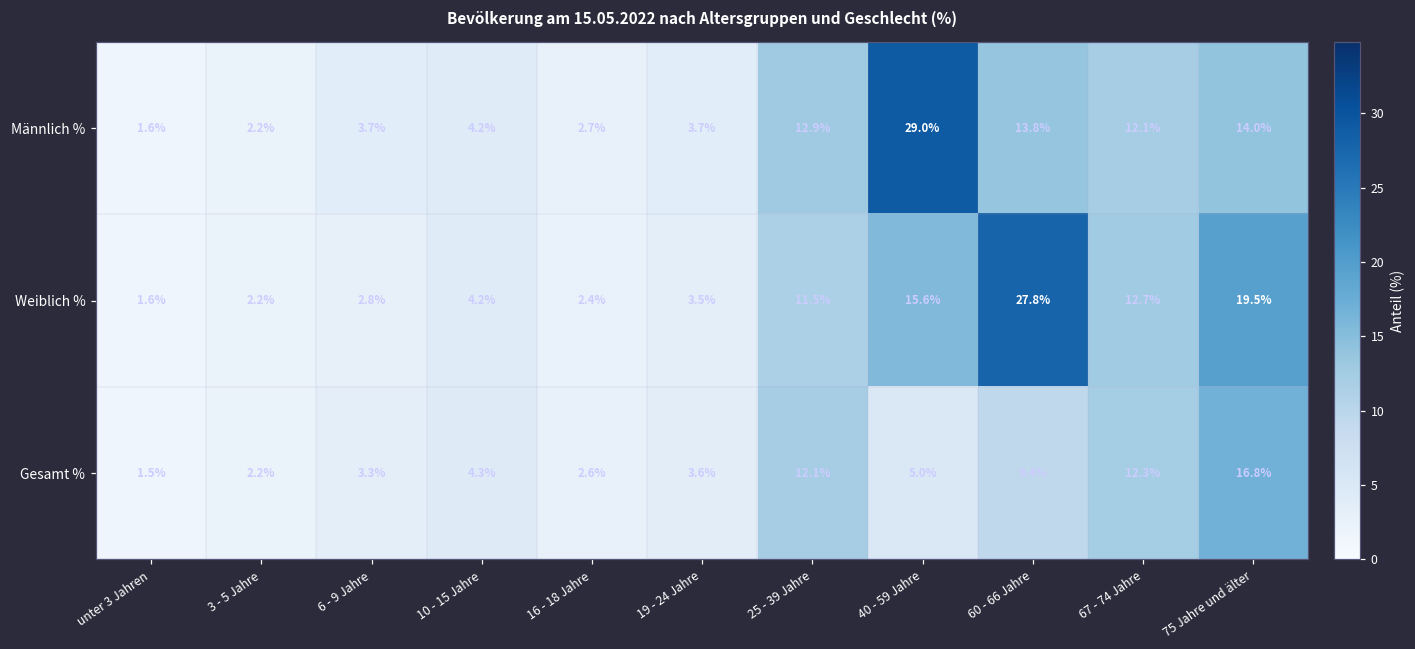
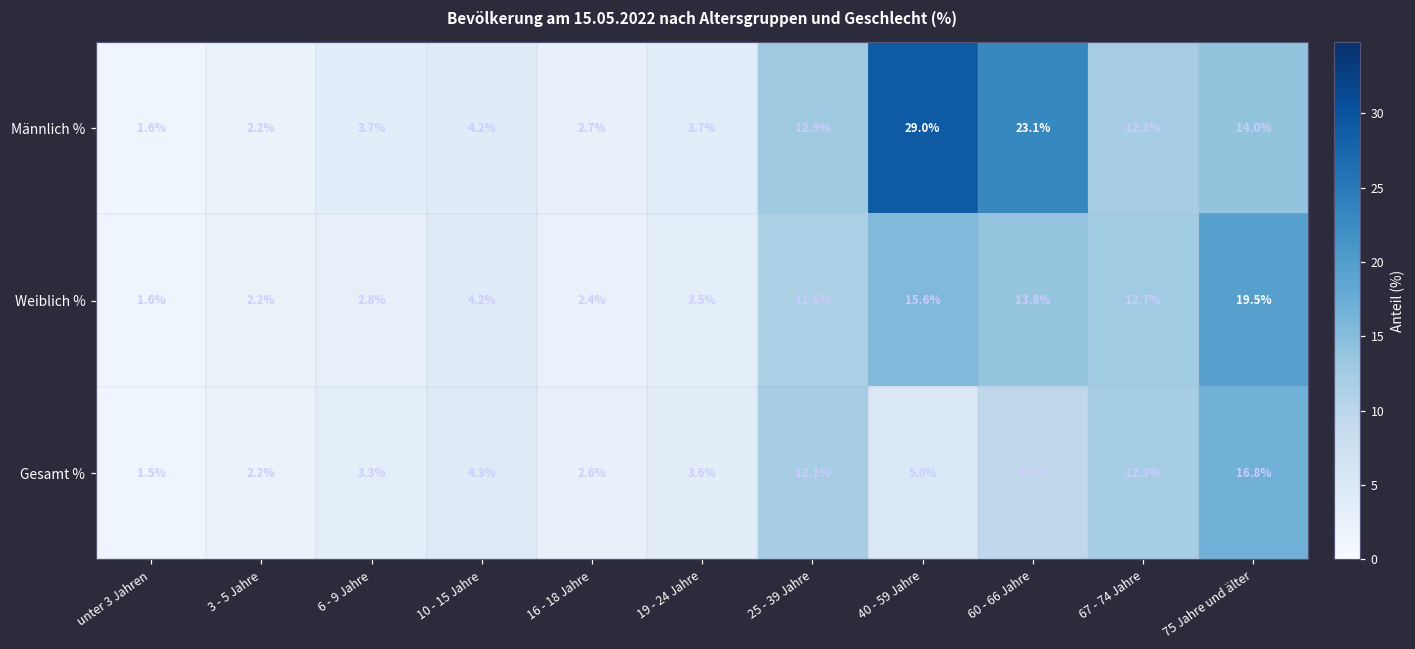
Männlich %, 60 - 66 Jahre: 13.8% -> 23.1%
Weiblich %, 60 - 66 Jahre: 27.8% -> 13.8%
